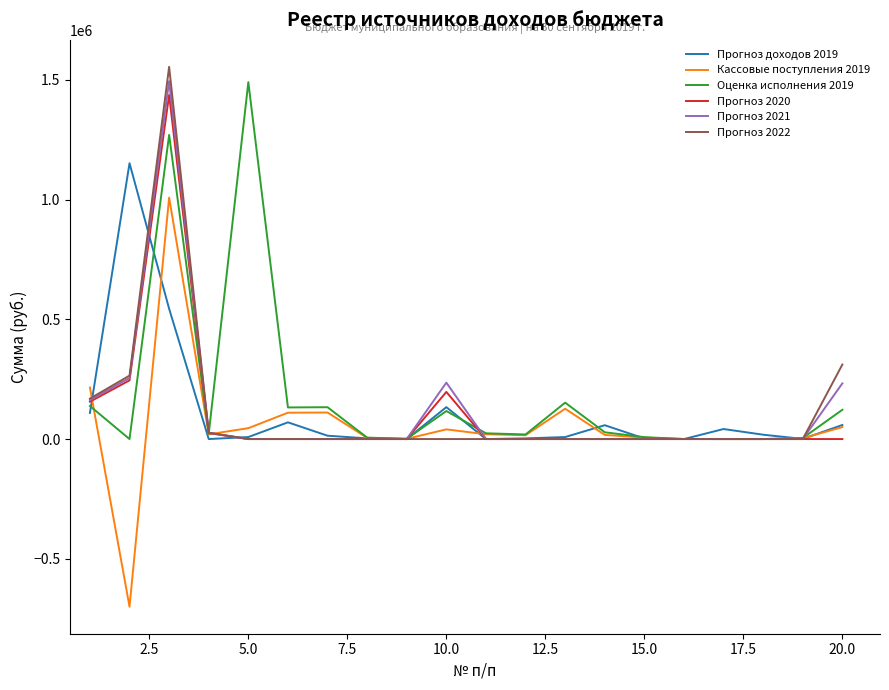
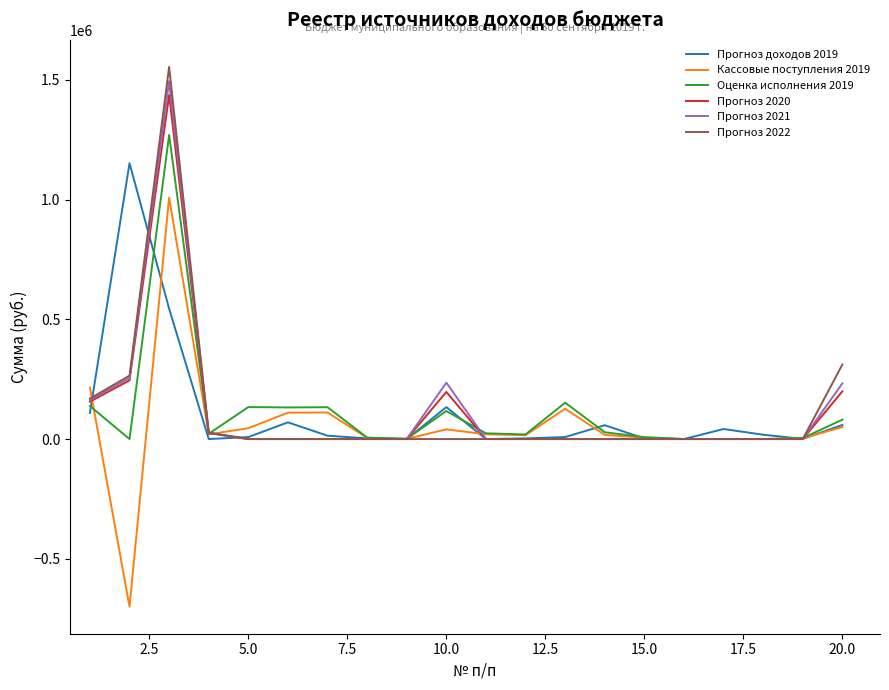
Оценка исполнения 2019, 5.0: 1490000 -> 130000
Оценка исполнения 2019, 20.0: 120000 -> 80000
Прогноз 2020, 20.0: 0 -> 200000
